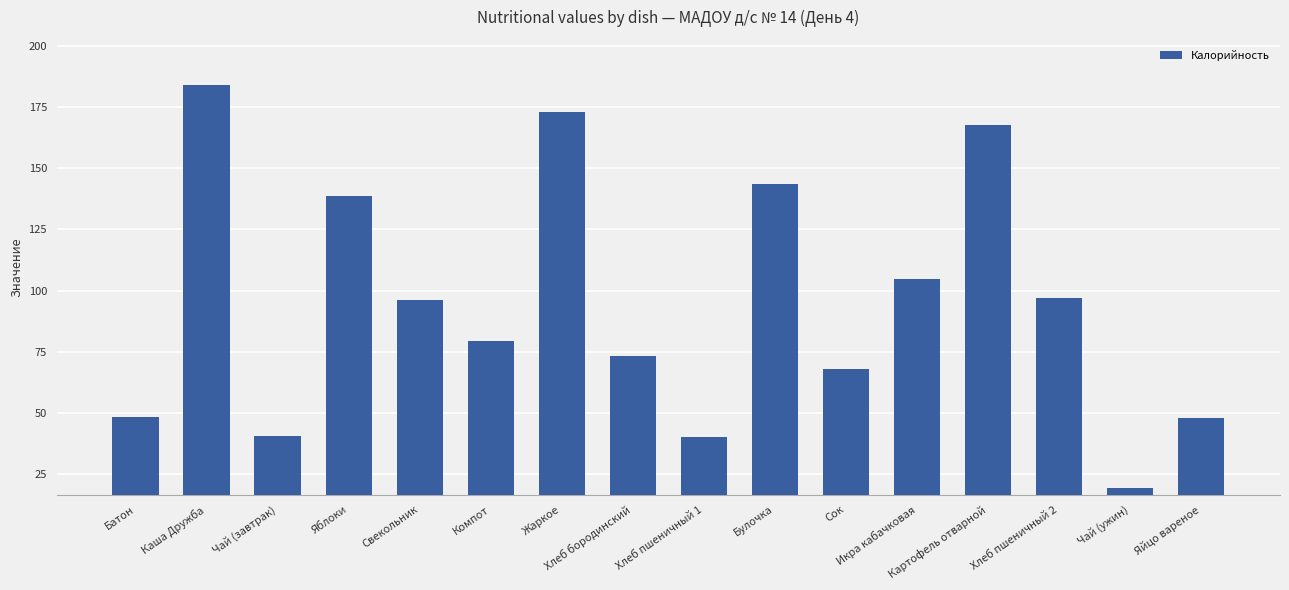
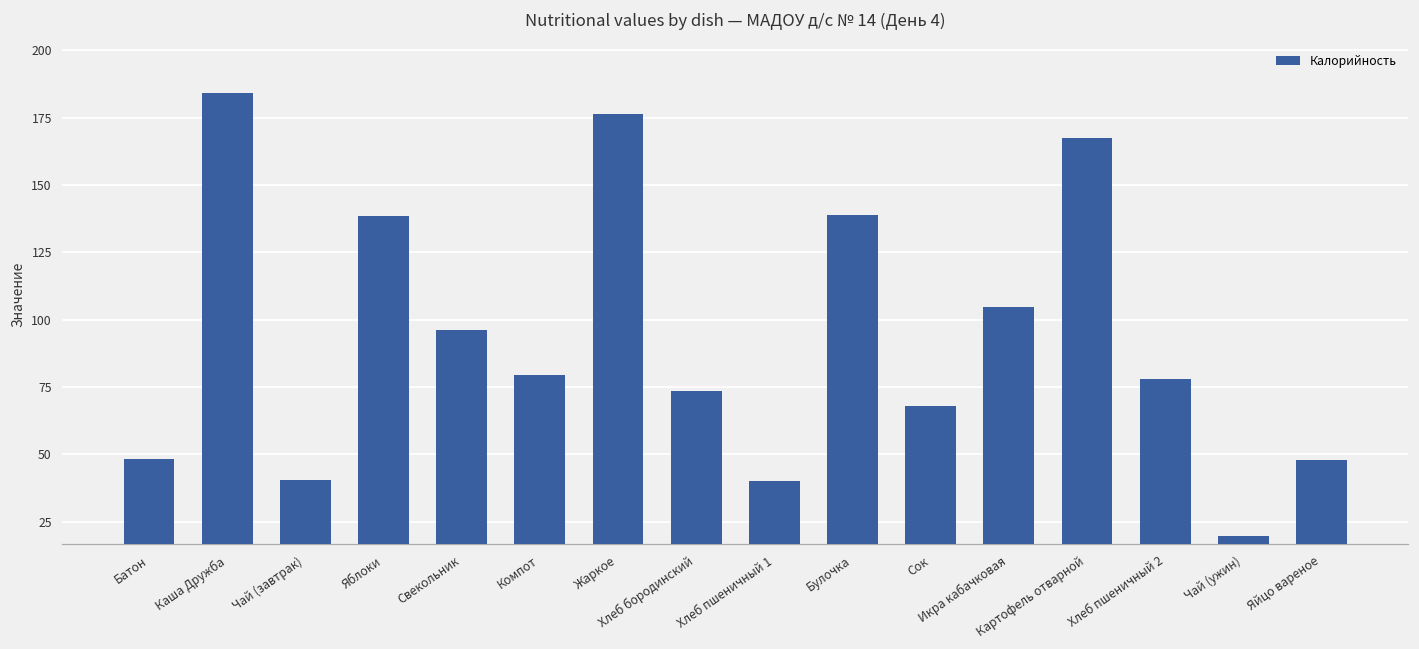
Жаркое: 173 -> 176
Булочка: 143 -> 139
Хлеб пшеничный 2: 97 -> 78
